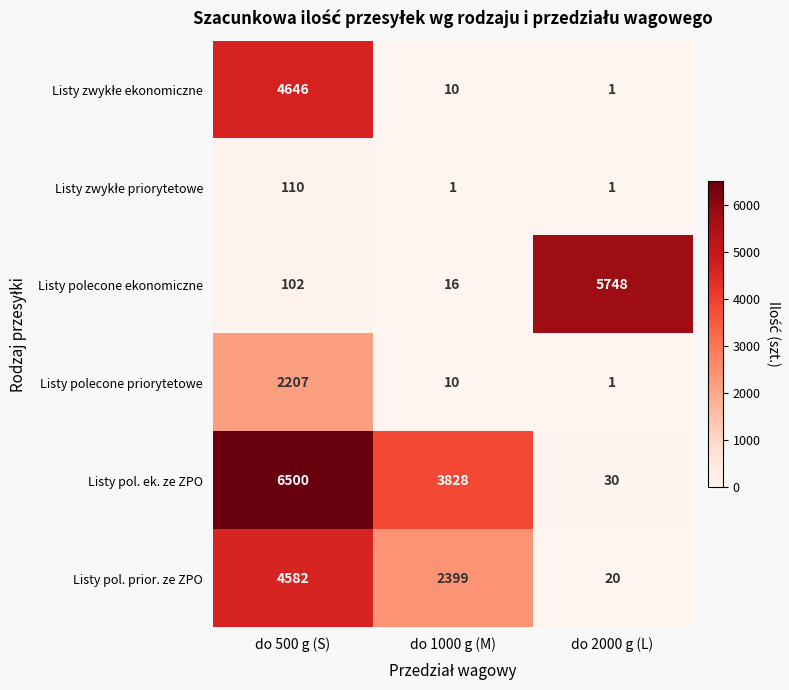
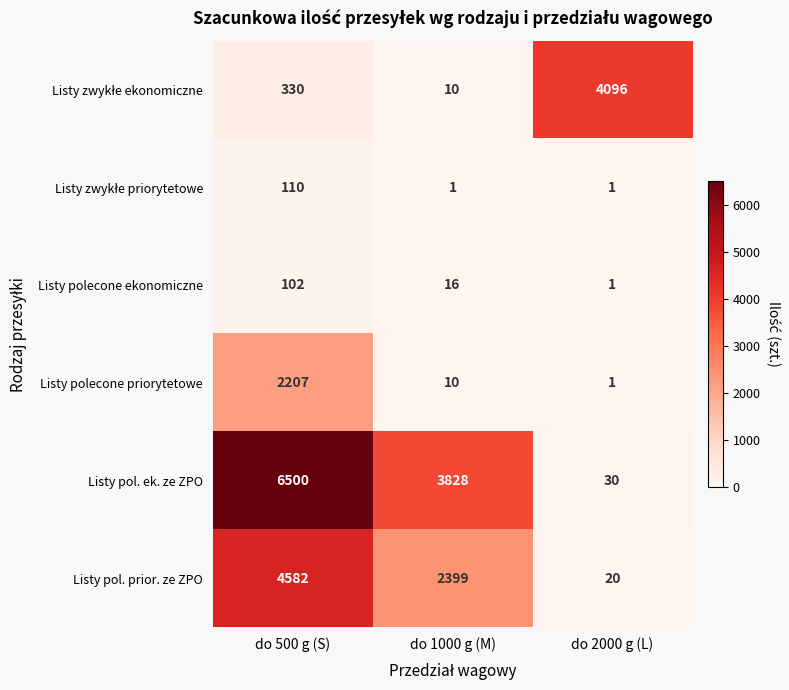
Listy zwykłe ekonomiczne, do 500 g (S): 4646 -> 330
Listy zwykłe ekonomiczne, do 2000 g (L): 1 -> 4096
Listy polecone ekonomiczne, do 2000 g (L): 5748 -> 1
